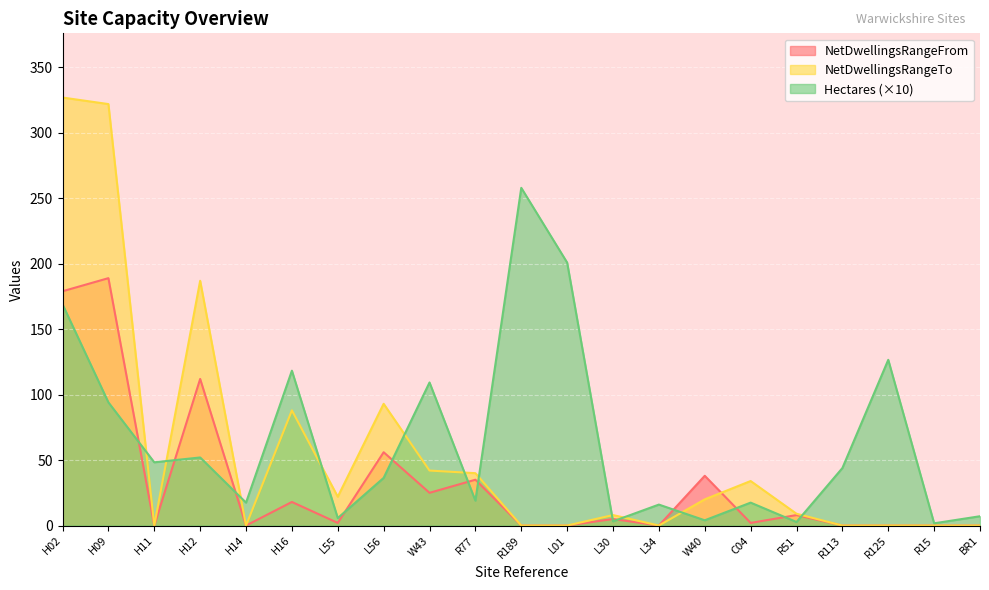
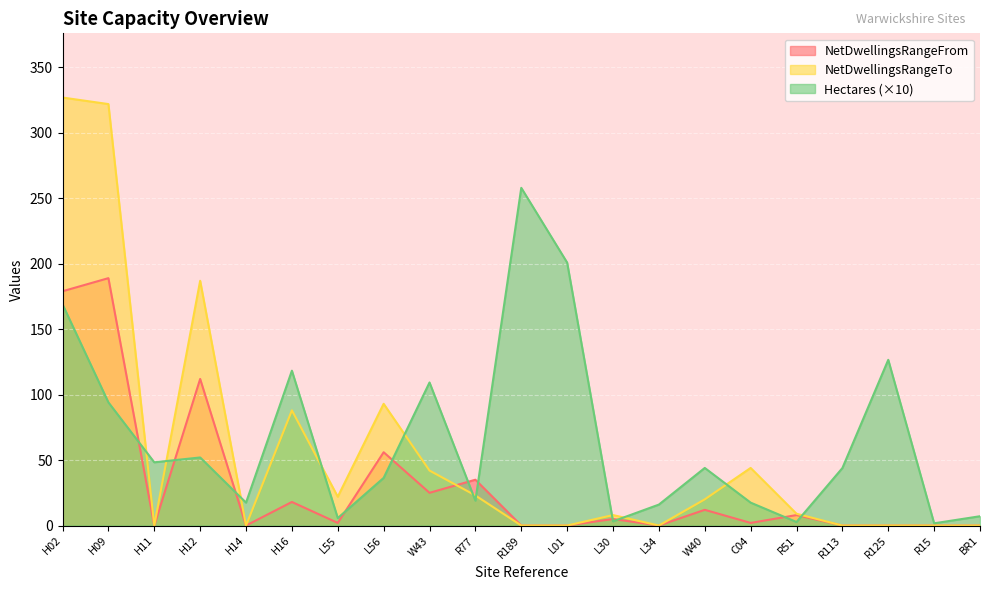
NetDwellingsRangeTo, R77: 40 -> 23
NetDwellingsRangeFrom, W40: 38 -> 12
Hectares (×10), W40: 4 -> 44
NetDwellingsRangeTo, C04: 34 -> 44
